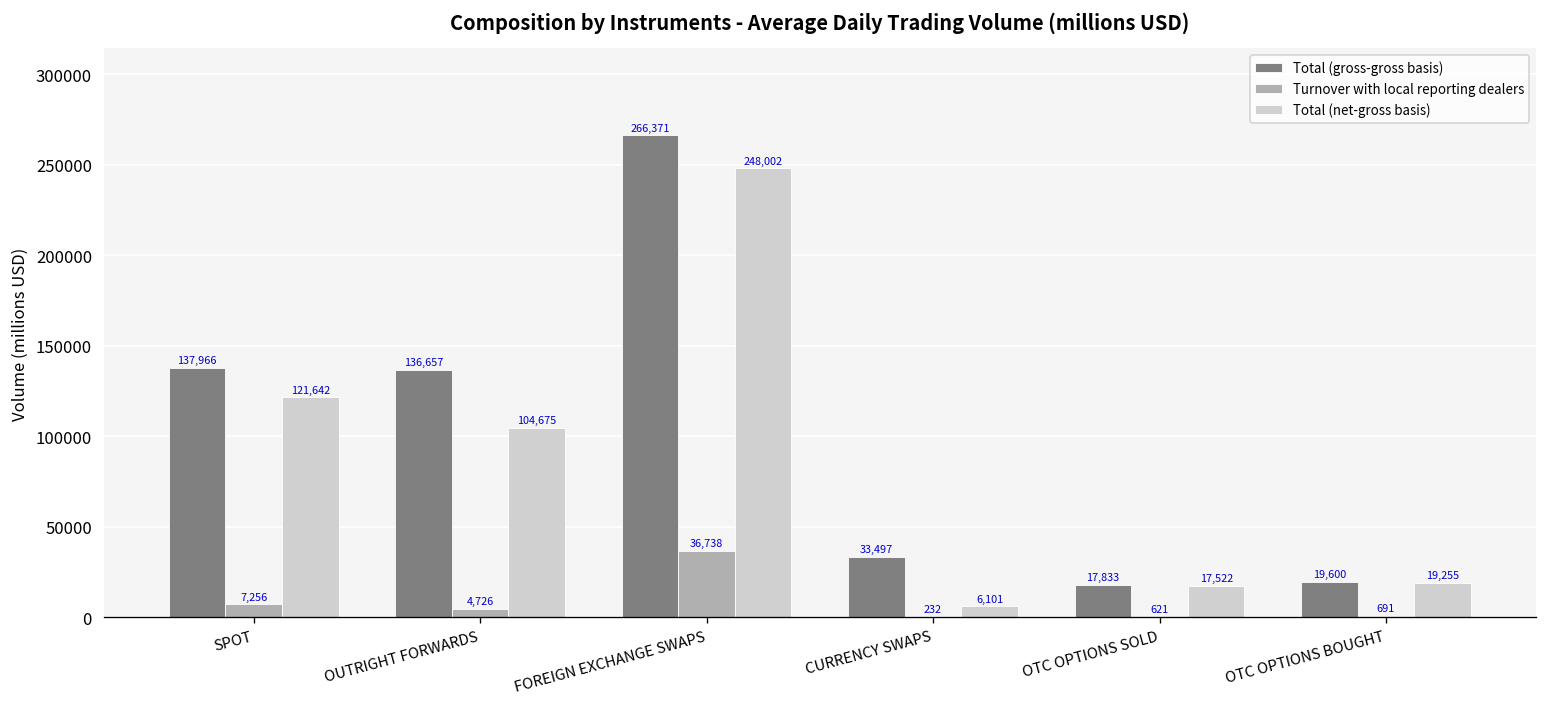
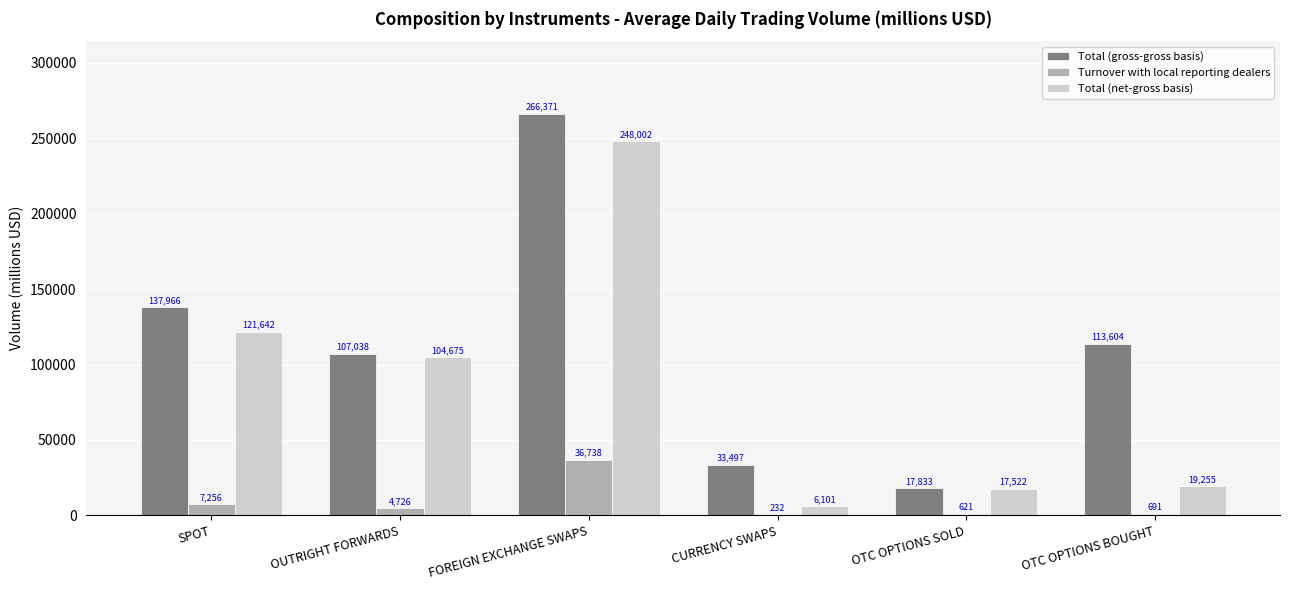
Total (gross-gross basis), OUTRIGHT FORWARDS: 136,657 -> 107,038
Total (gross-gross basis), OTC OPTIONS BOUGHT: 19,600 -> 113,604
